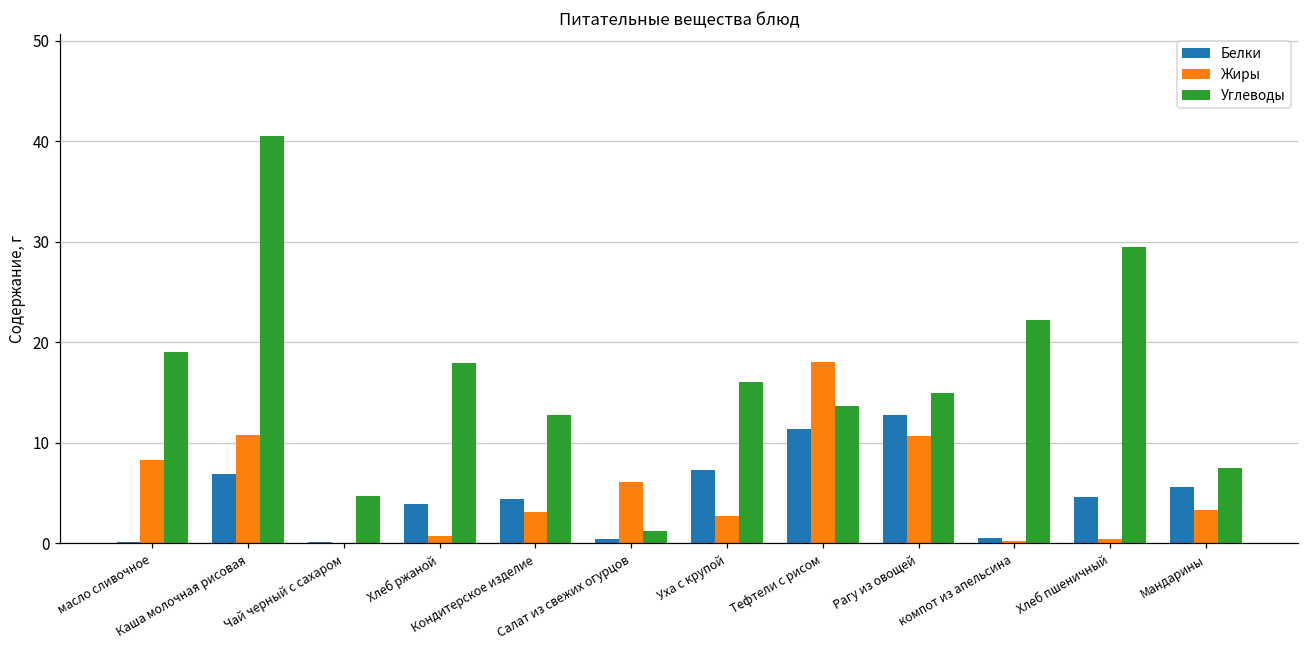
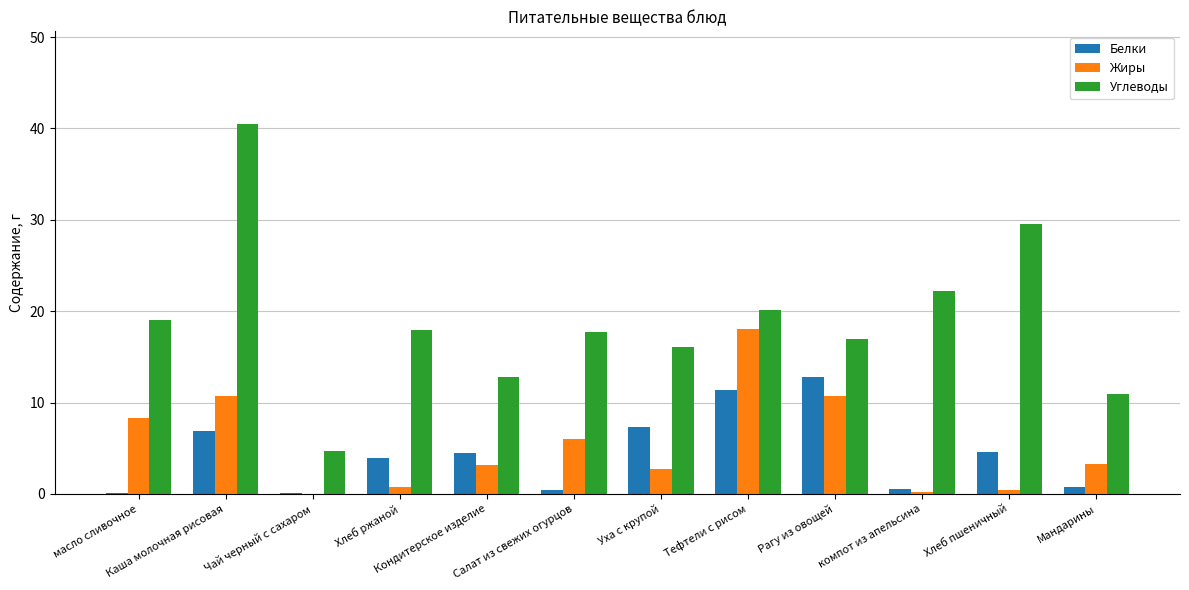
Углеводы, Салат из свежих огурцов: 1 -> 18
Углеводы, Тефтели с рисом: 14 -> 20
Углеводы, Рагу из овощей: 15 -> 17
Белки, Мандарины: 6 -> 1
Углеводы, Мандарины: 8 -> 11
